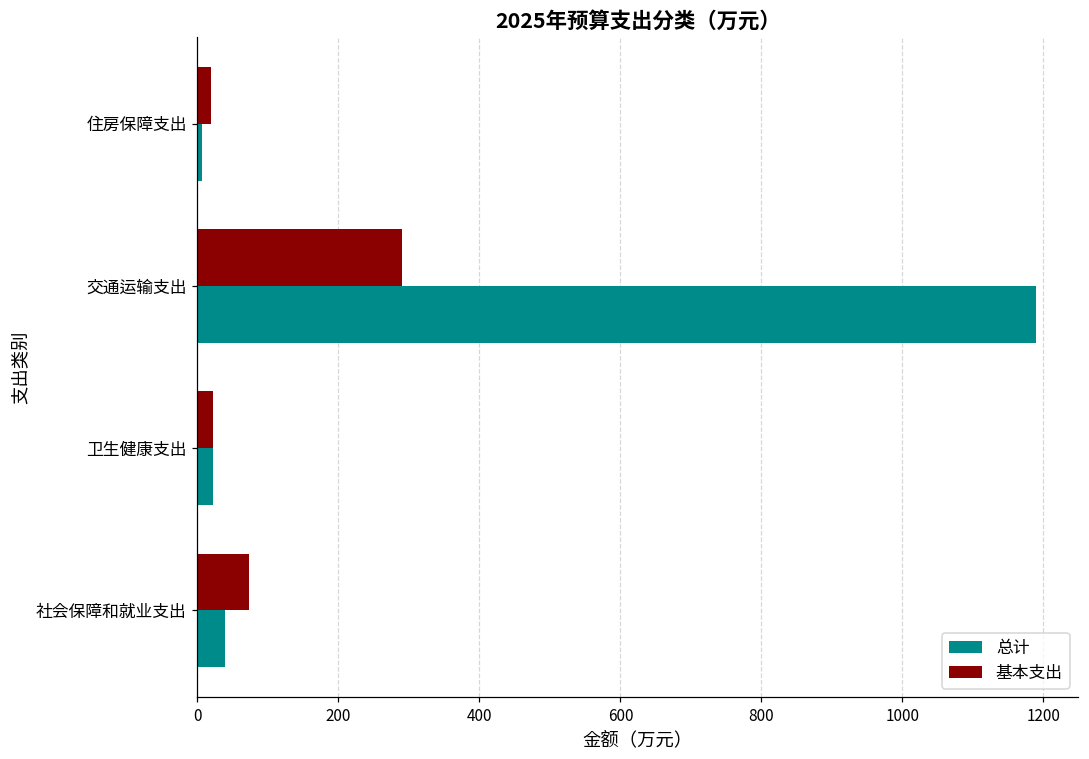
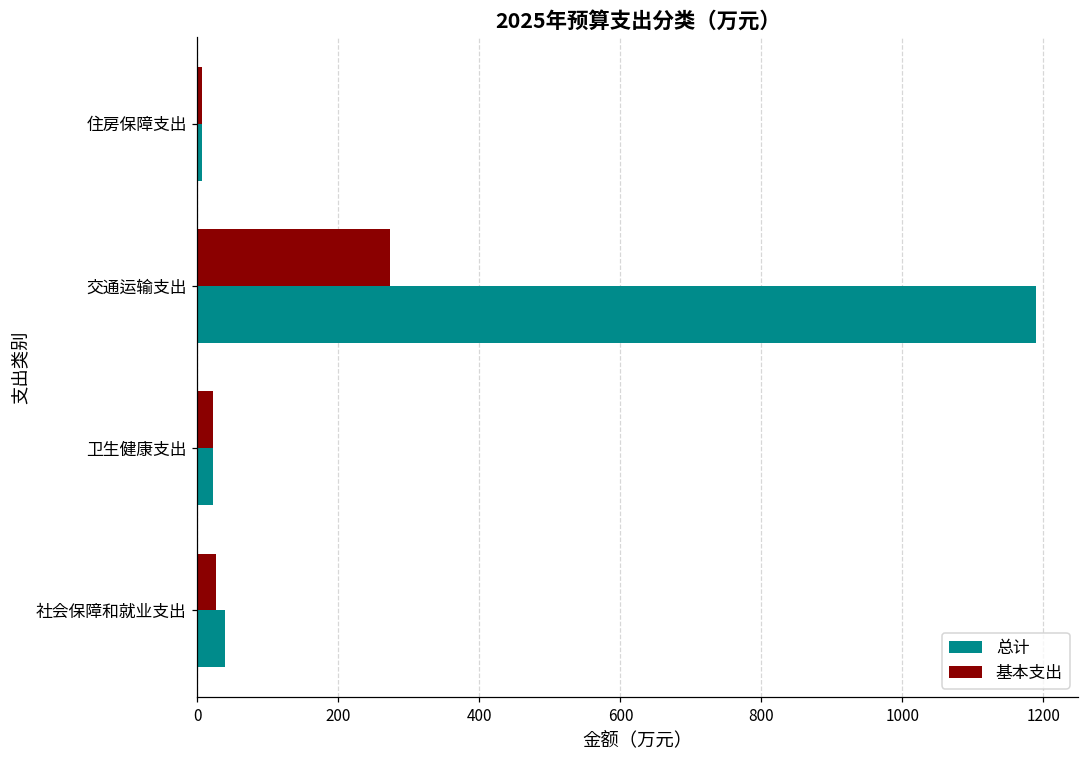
基本支出, 住房保障支出: 20 -> 10
基本支出, 交通运输支出: 290 -> 270
基本支出, 社会保障和就业支出: 70 -> 30
